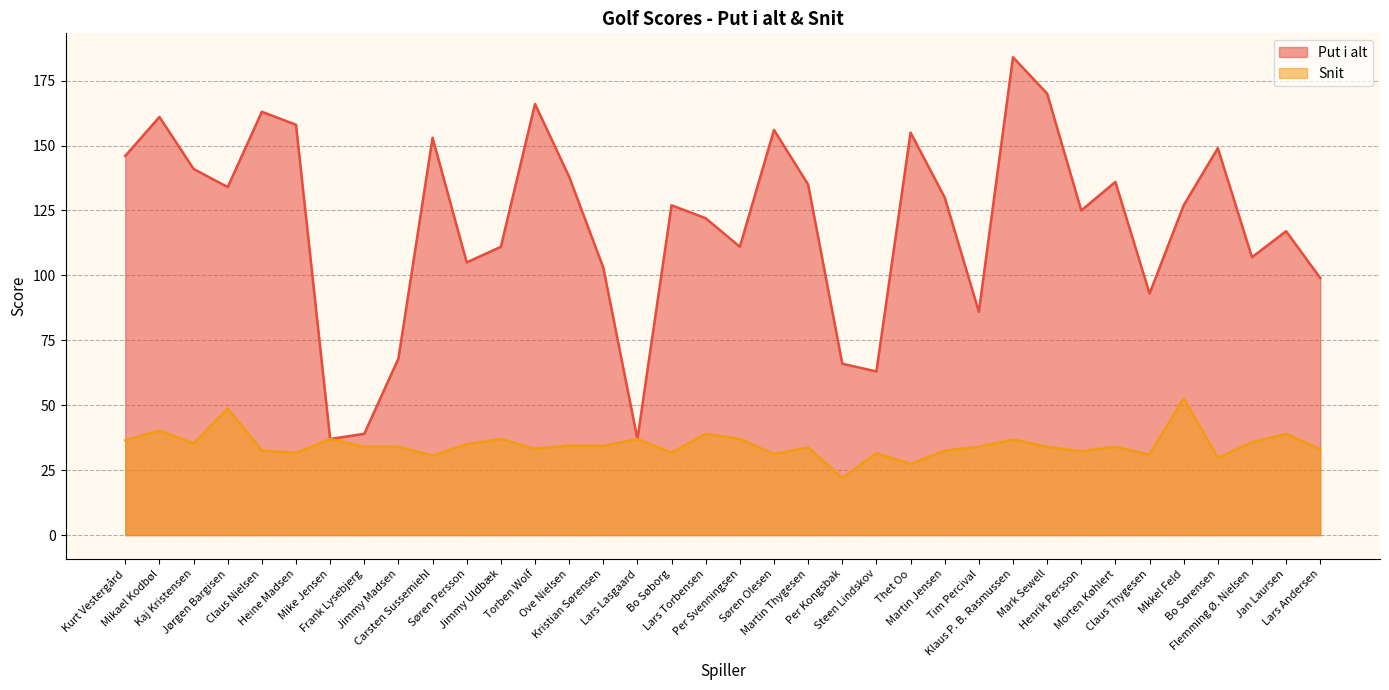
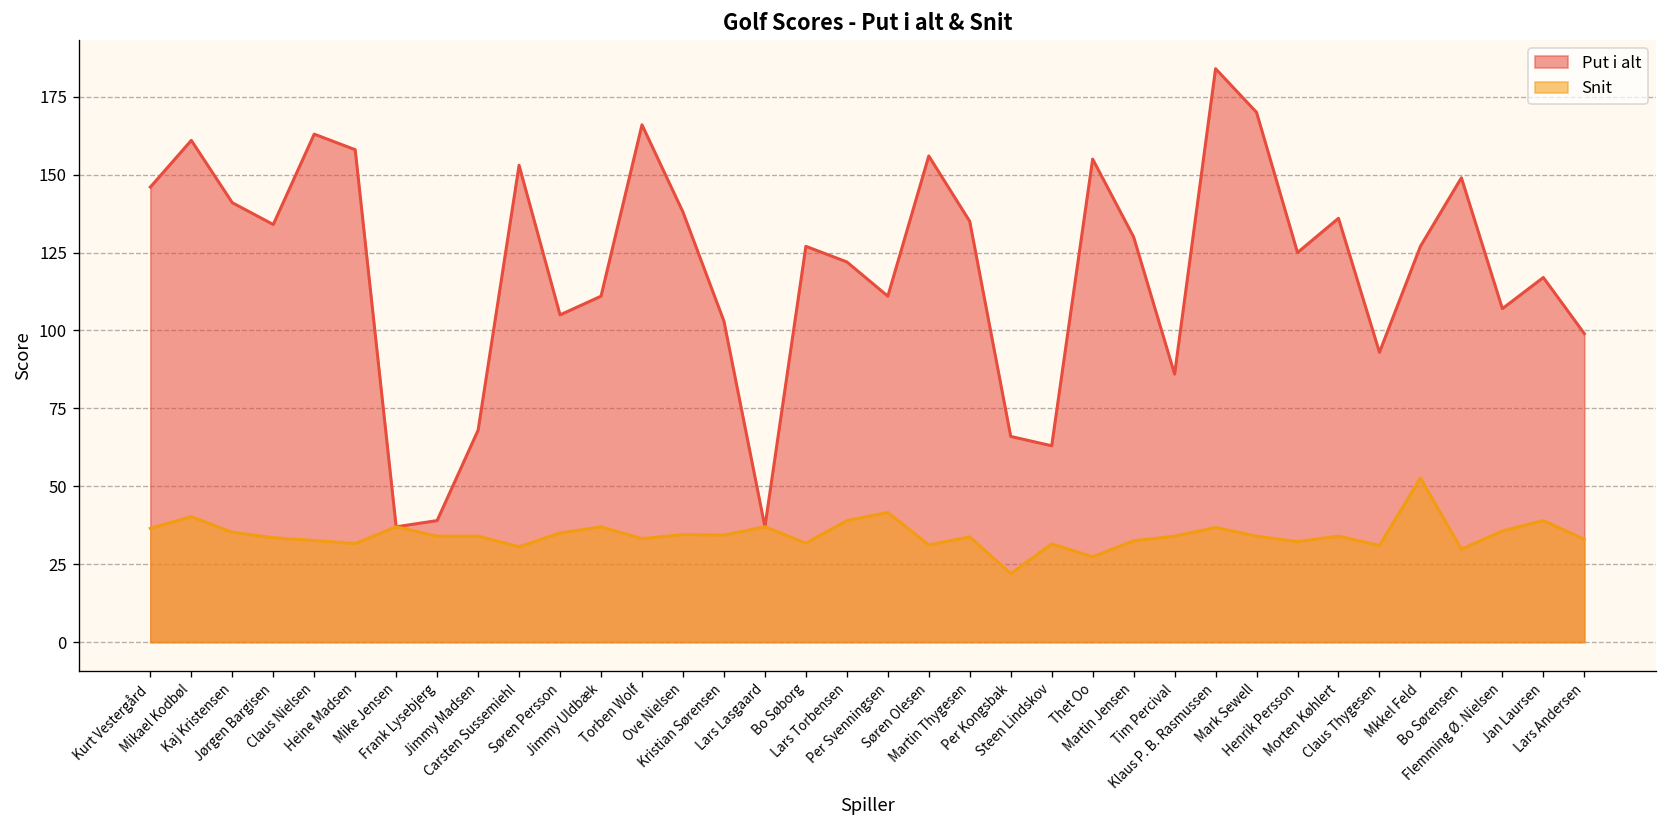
Snit, Jørgen Bargisen: 49 -> 34
Snit, Per Svenningsen: 37 -> 42
